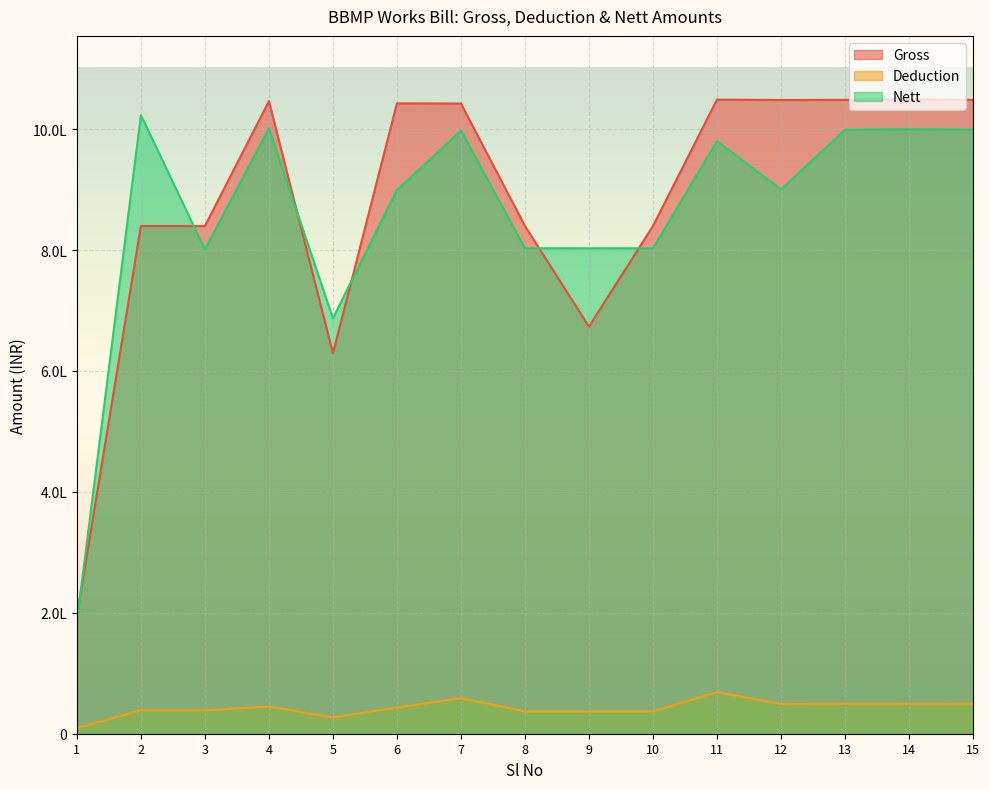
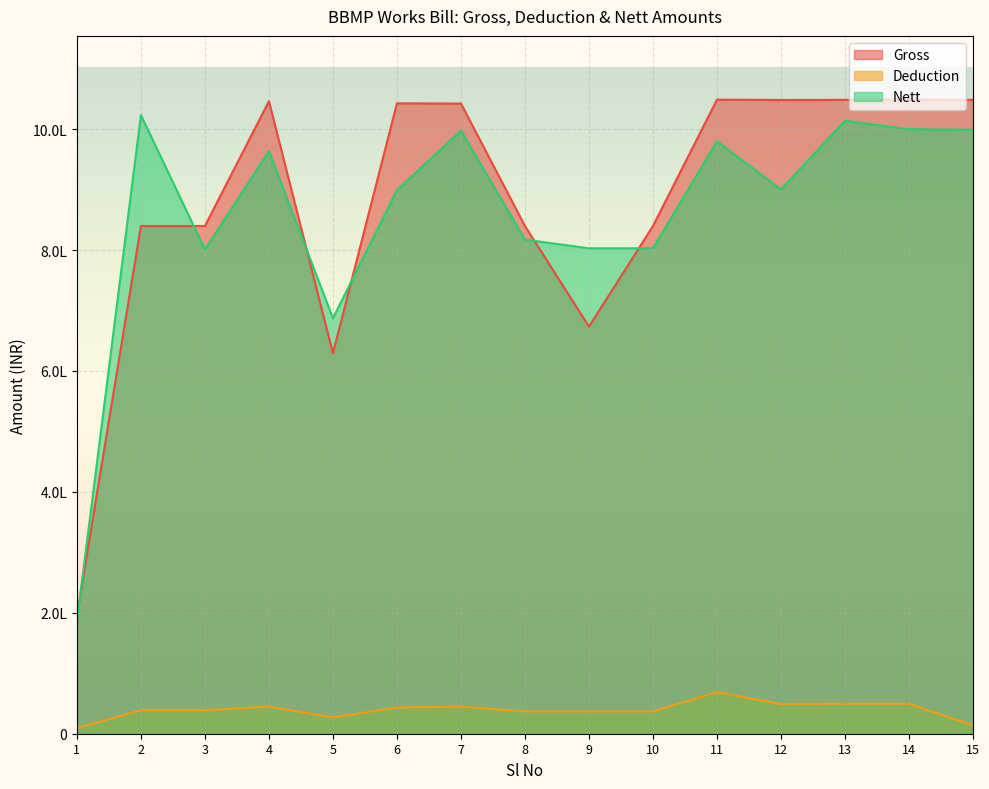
Nett, 4: 10.0L -> 9.6L
Deduction, 7: 0.6L -> 0.4L
Nett, 8: 8.0L -> 8.2L
Nett, 13: 10.0L -> 10.1L
Deduction, 15: 0.5L -> 0.1L
